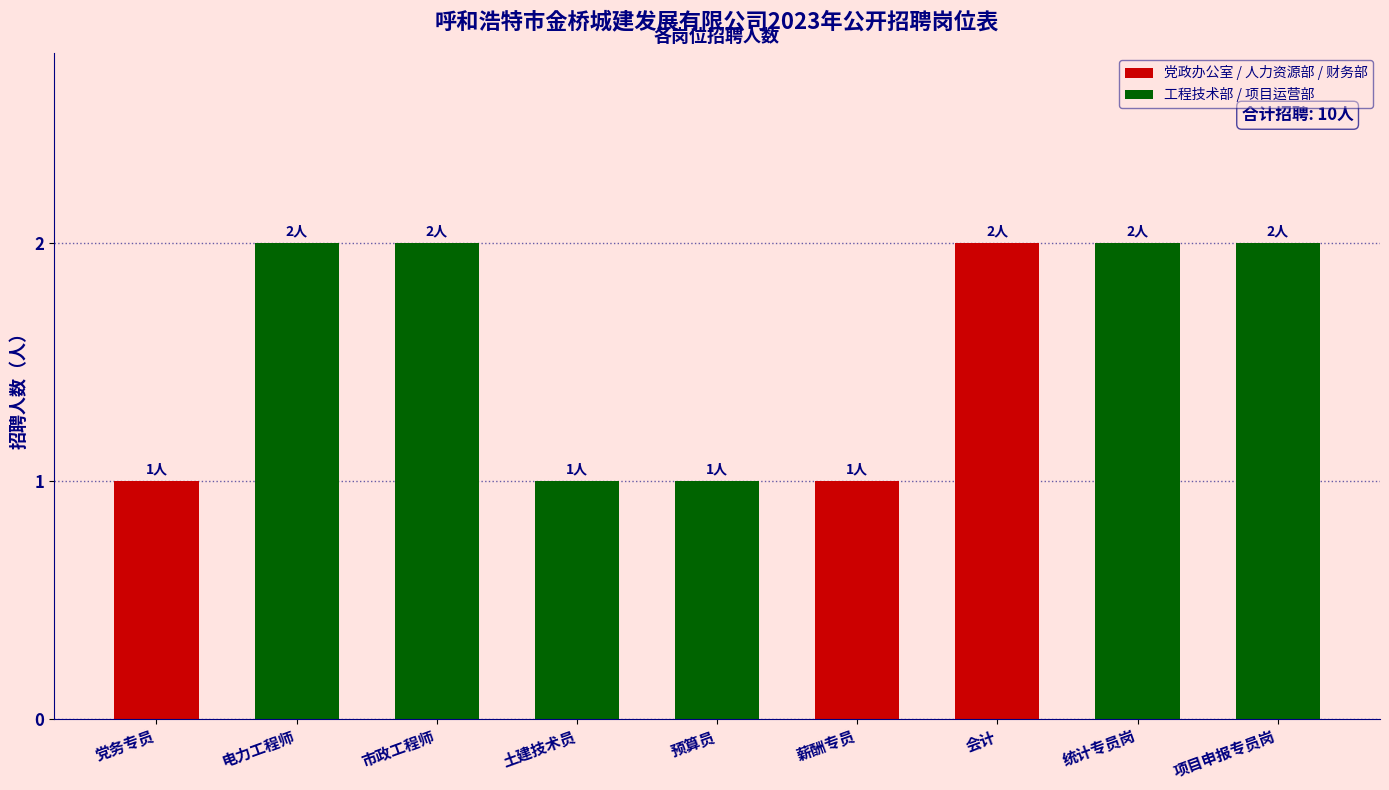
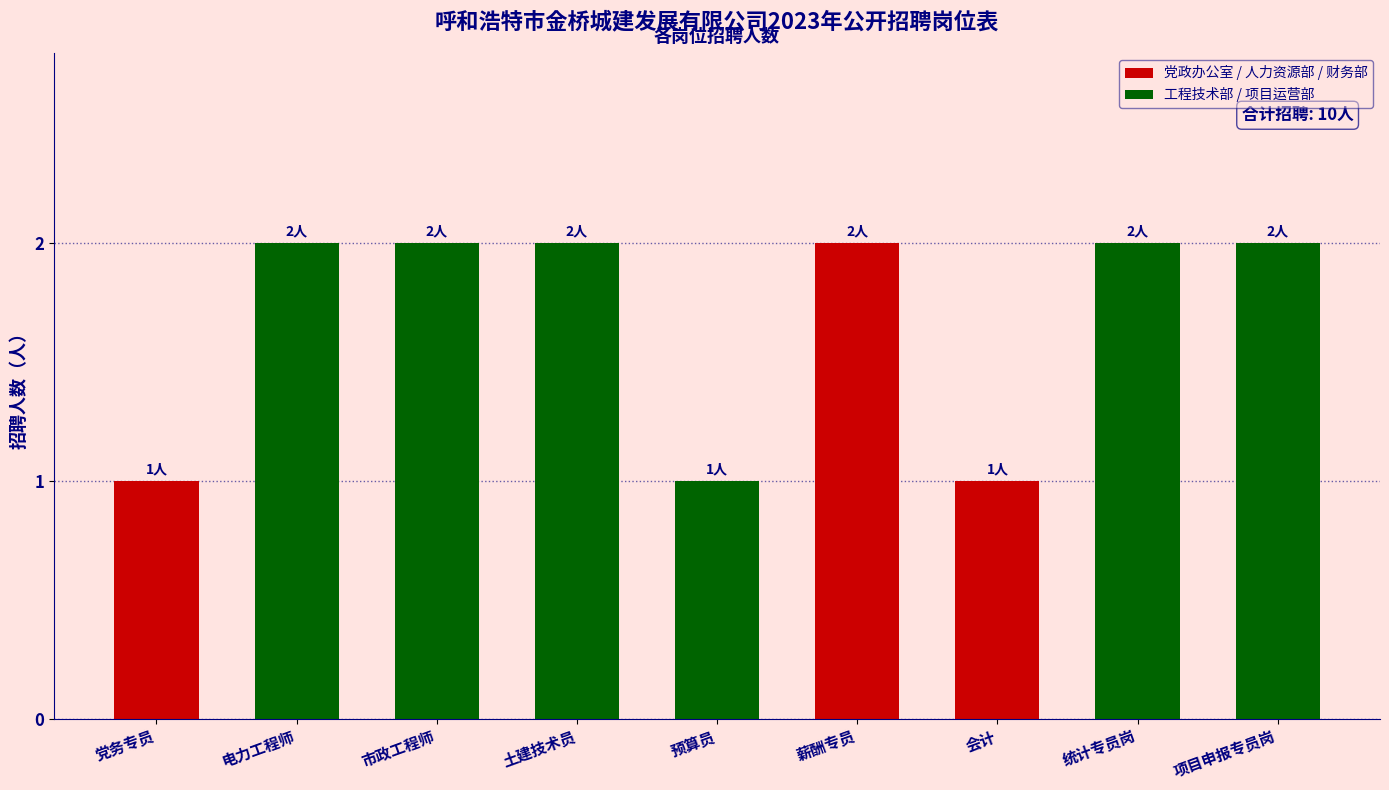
土建技术员: 1人 -> 2人
薪酬专员: 1人 -> 2人
会计: 2人 -> 1人
